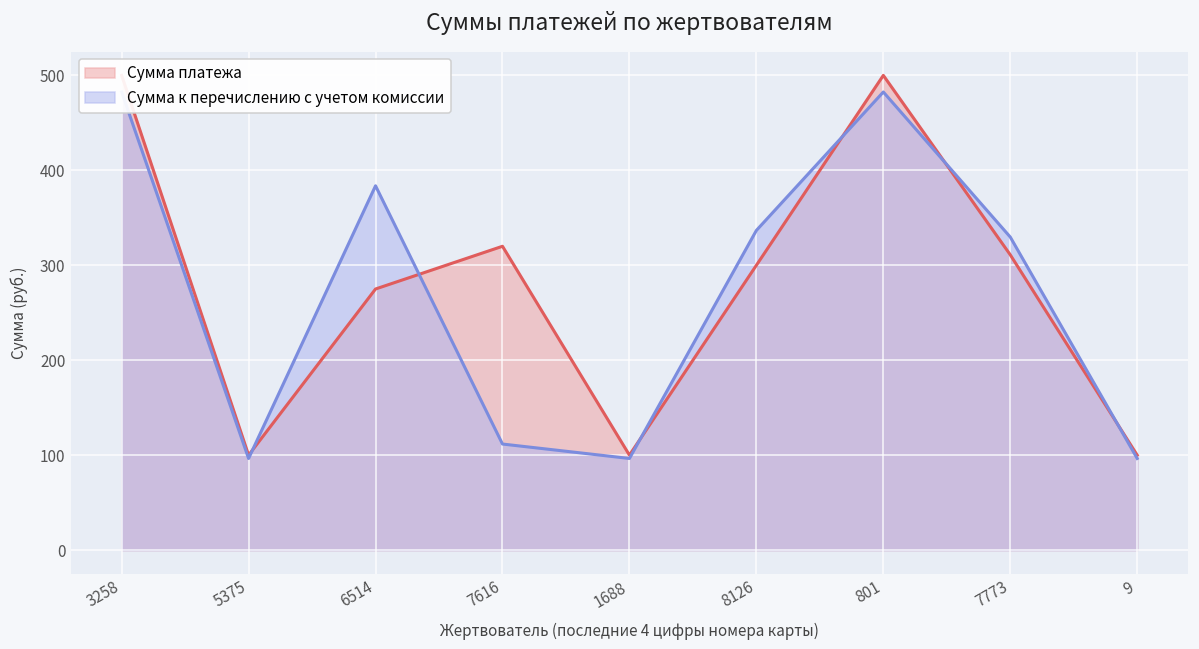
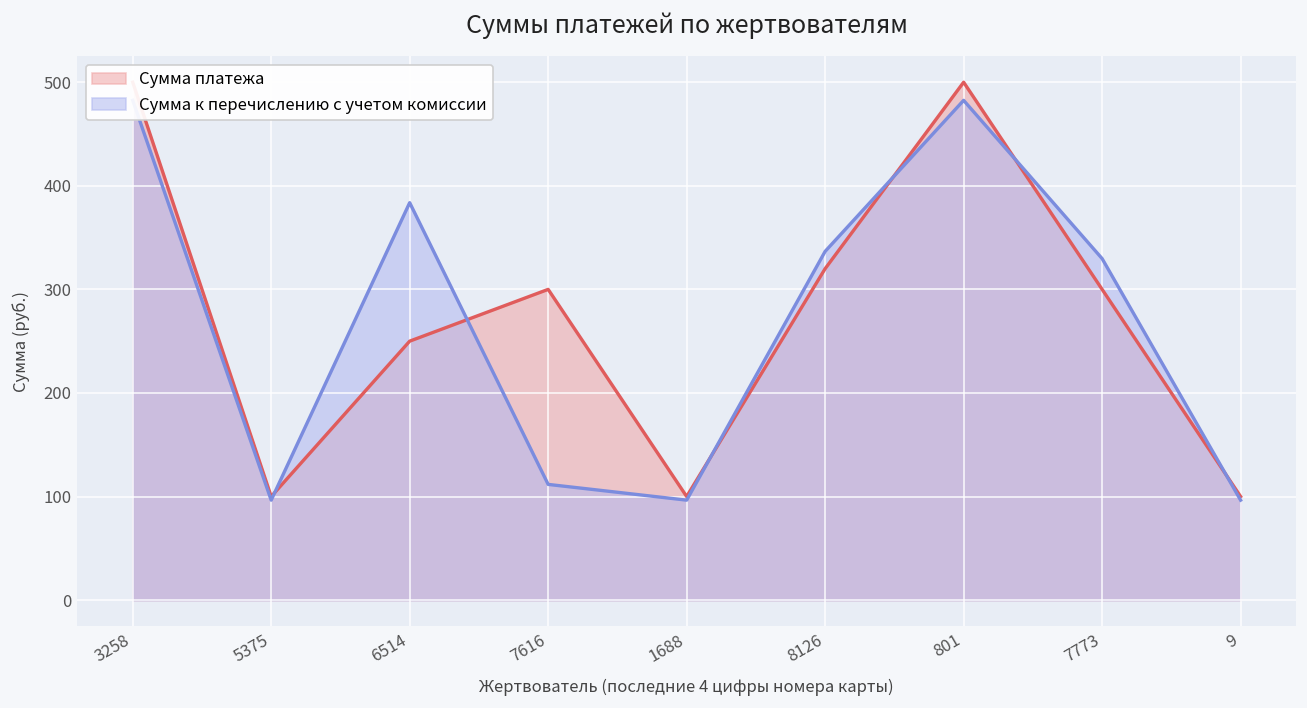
Сумма платежа, 6514: 280 -> 250
Сумма платежа, 7616: 320 -> 300
Сумма платежа, 8126: 300 -> 320
Сумма платежа, 7773: 310 -> 300
